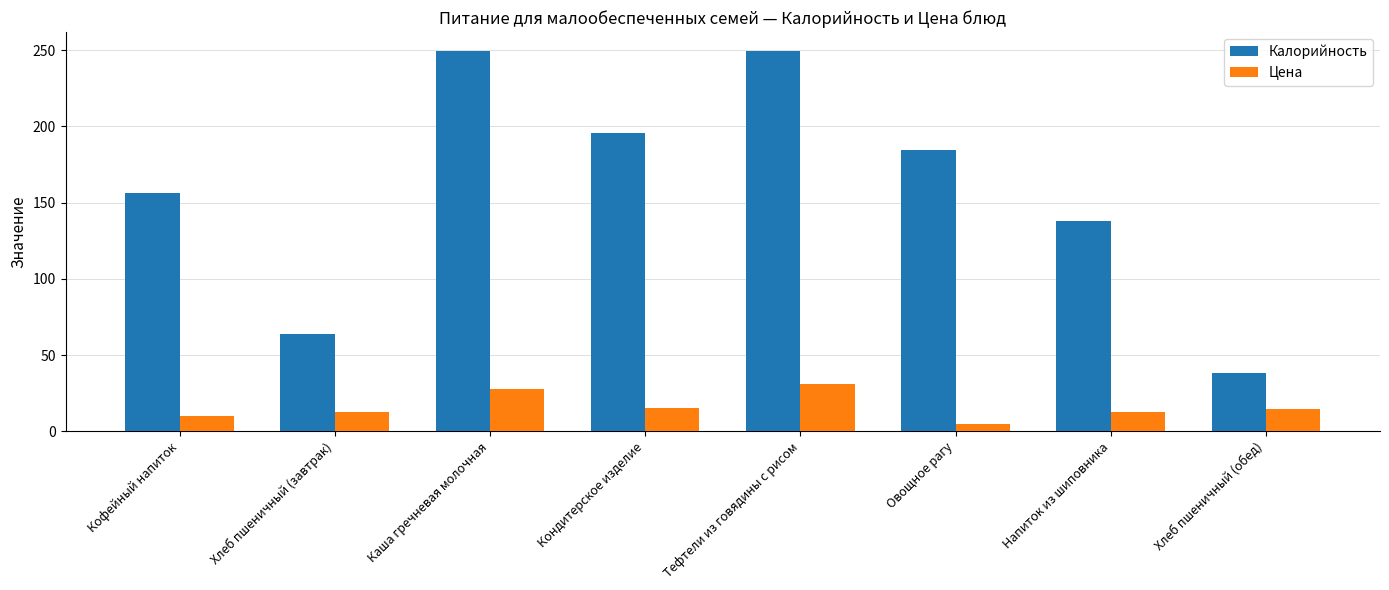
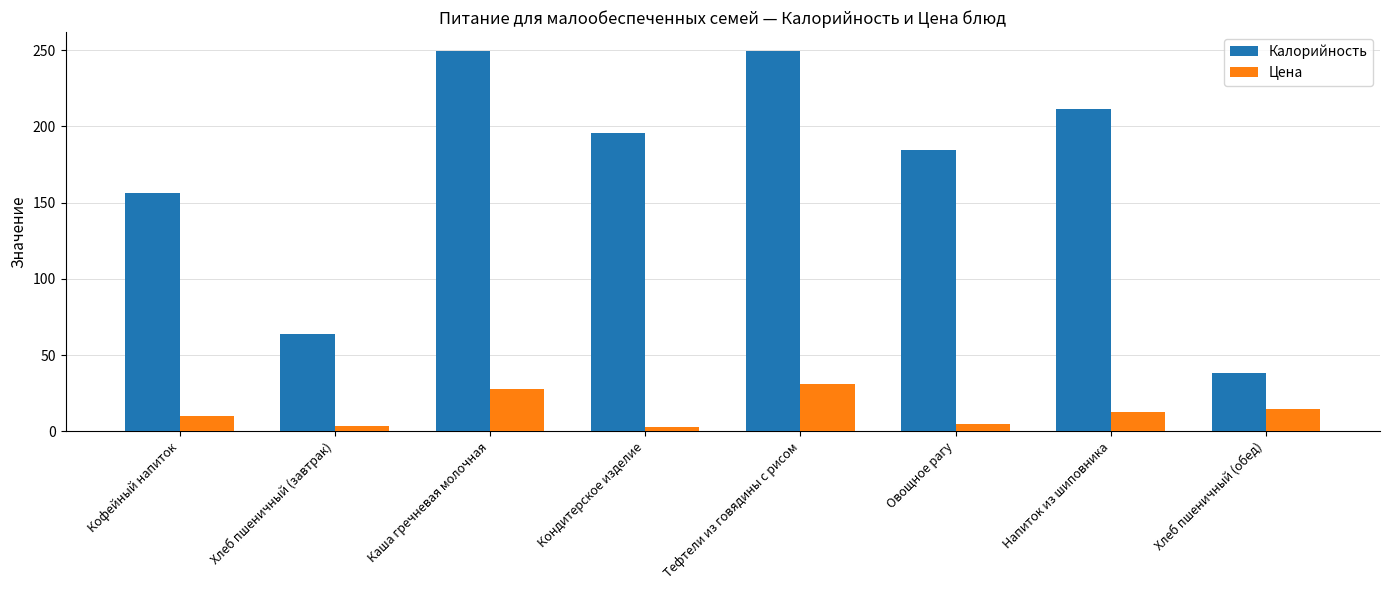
Цена, Хлеб пшеничный (завтрак): 13 -> 3
Цена, Кондитерское изделие: 15 -> 3
Калорийность, Напиток из шиповника: 138 -> 212
